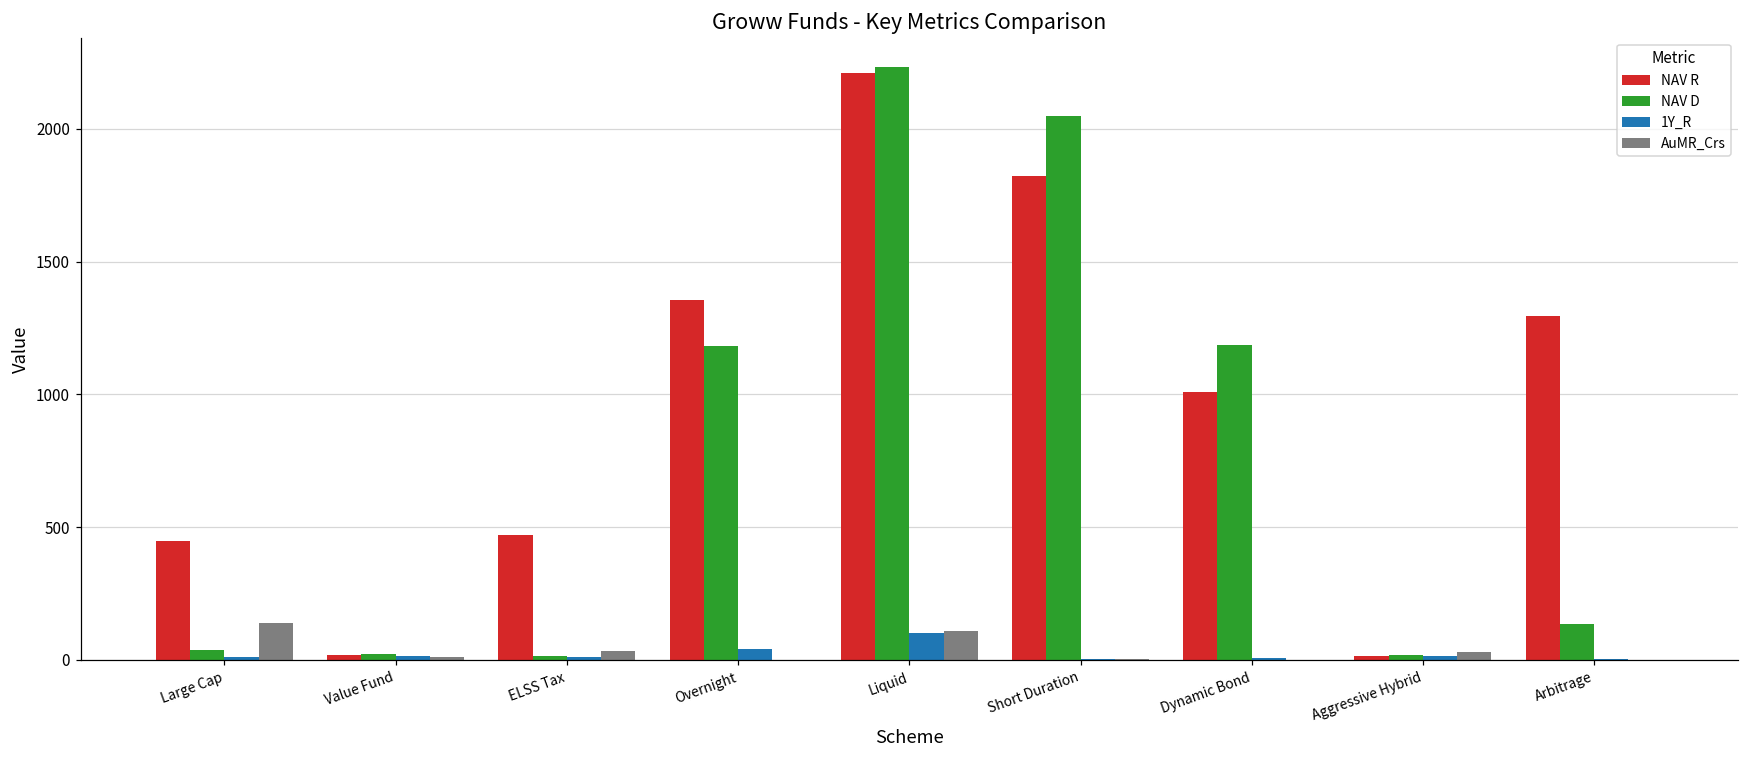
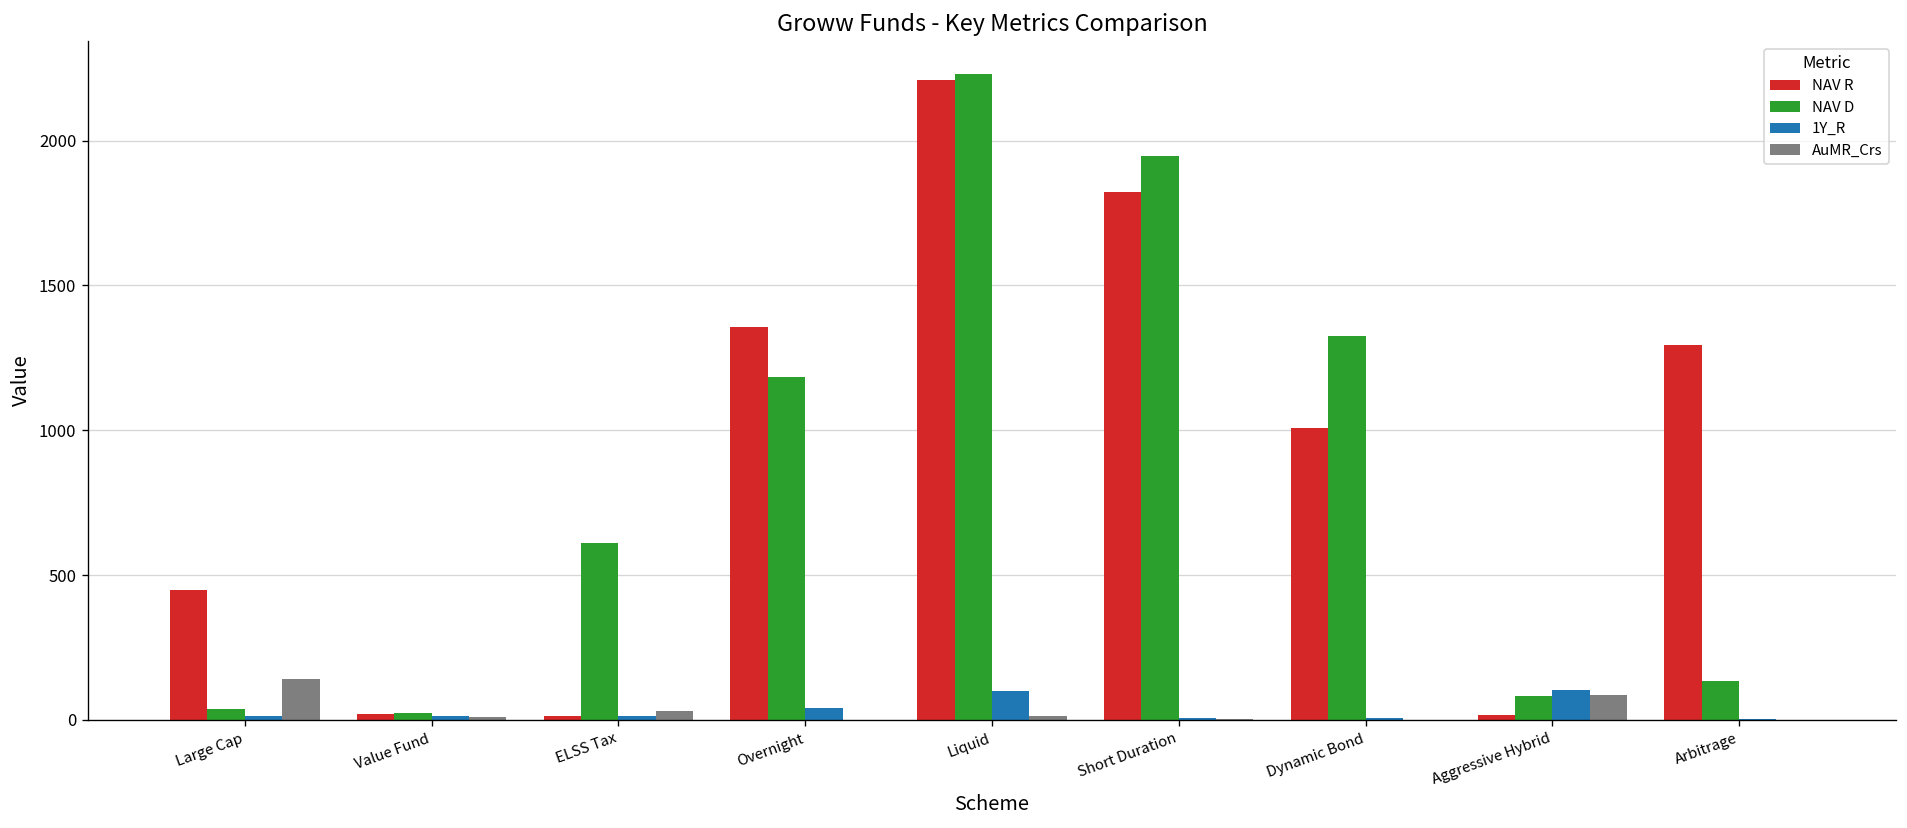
NAV R, ELSS Tax: 470 -> 10
NAV D, ELSS Tax: 20 -> 610
AuMR_Crs, Liquid: 110 -> 10
NAV D, Short Duration: 2050 -> 1950
NAV D, Dynamic Bond: 1190 -> 1330
NAV D, Aggressive Hybrid: 20 -> 80
1Y_R, Aggressive Hybrid: 10 -> 100
AuMR_Crs, Aggressive Hybrid: 30 -> 90
